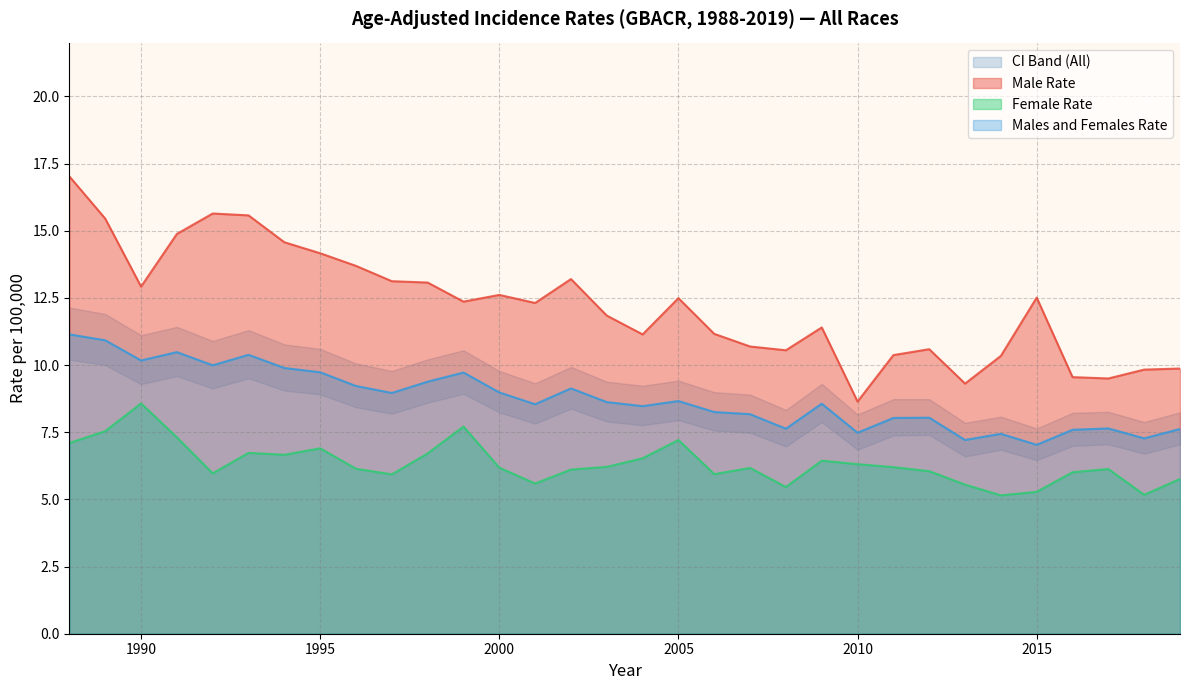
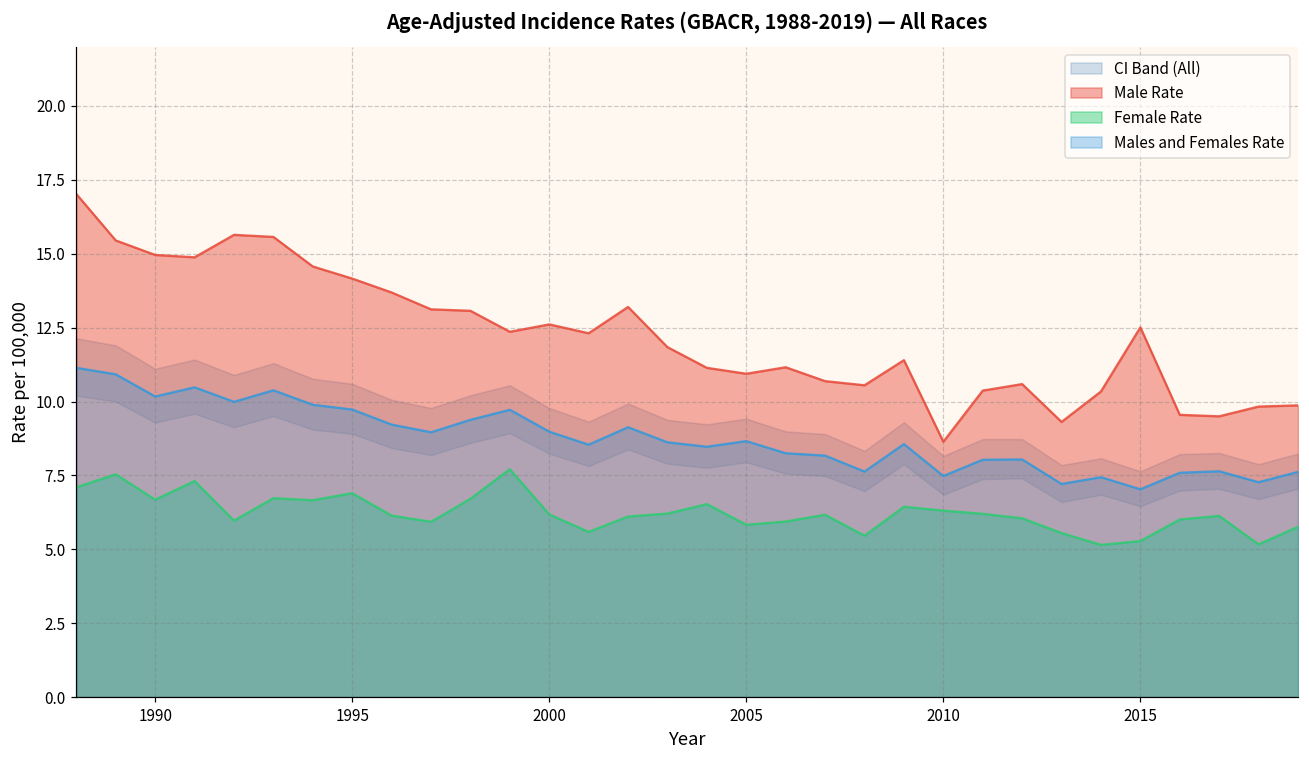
Male Rate, 1990: 12.9 -> 15.0
Female Rate, 1990: 8.6 -> 6.7
Male Rate, 2005: 12.5 -> 10.9
Female Rate, 2005: 7.2 -> 5.8
